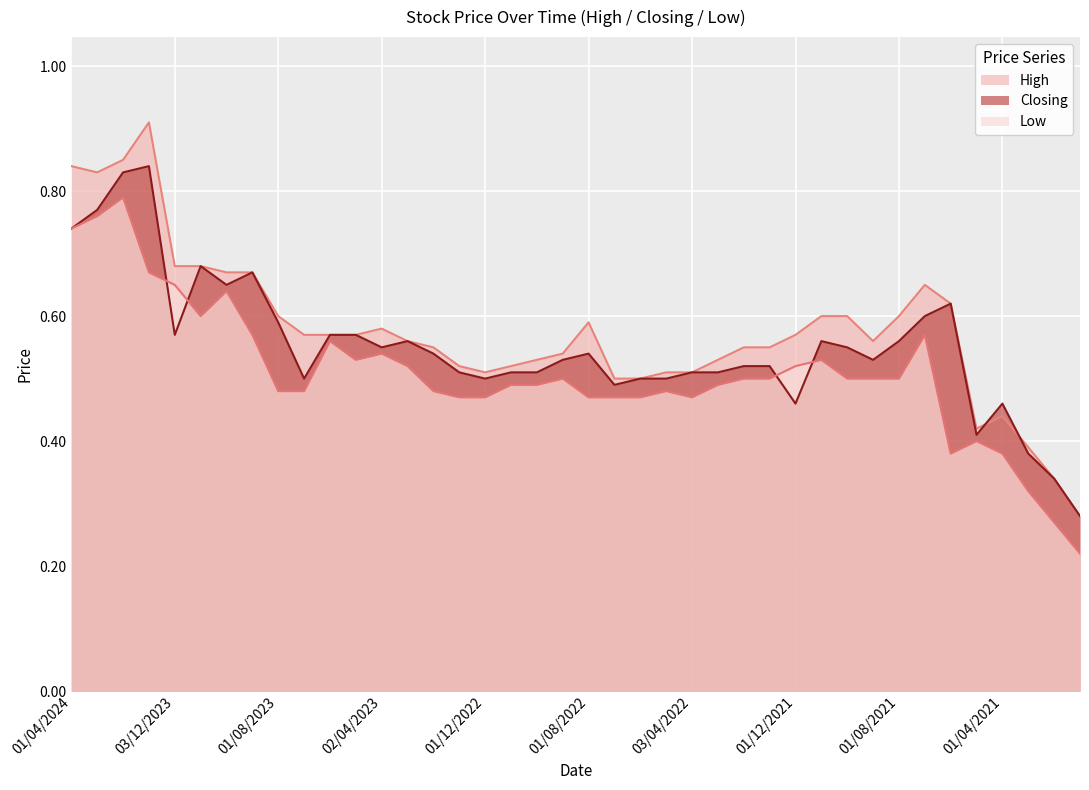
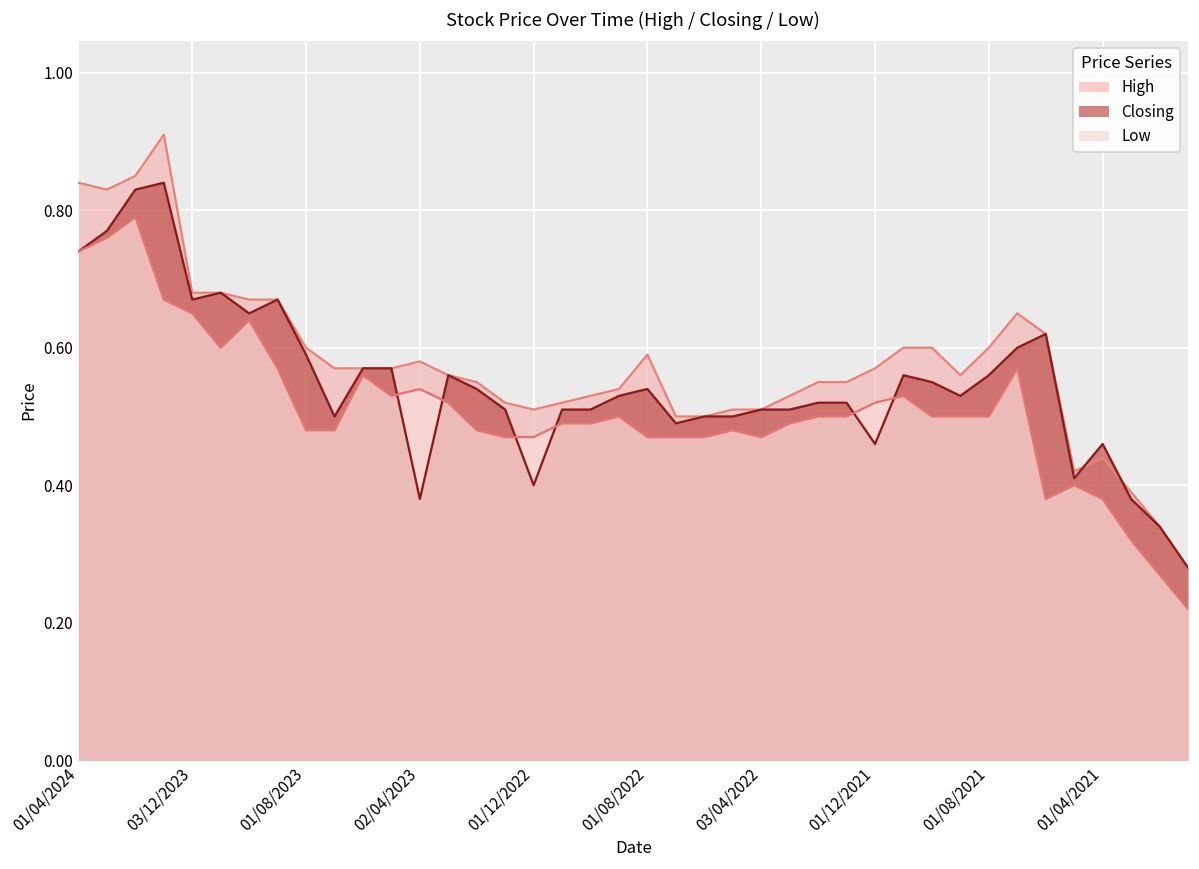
Closing, 03/12/2023: 0.57 -> 0.67
Closing, 02/04/2023: 0.55 -> 0.38
Closing, 01/12/2022: 0.5 -> 0.4
